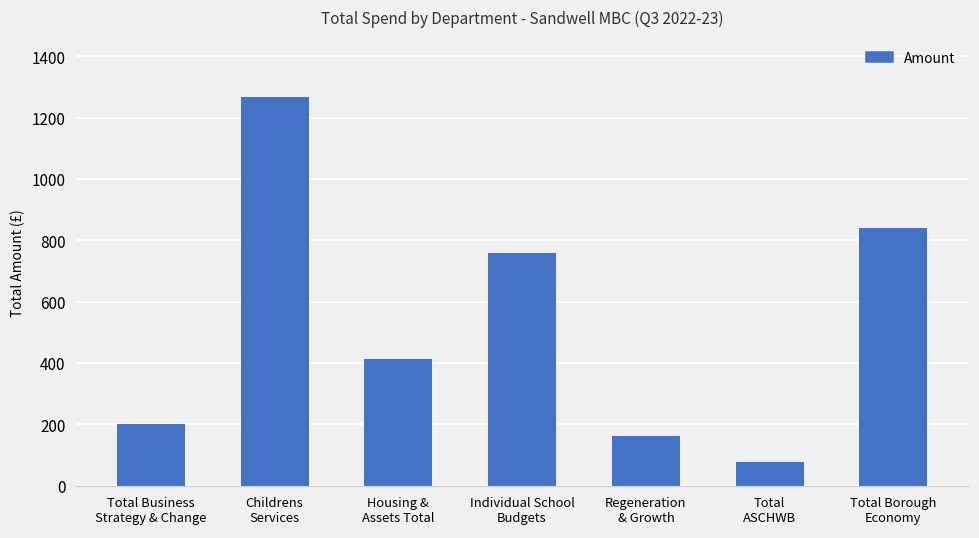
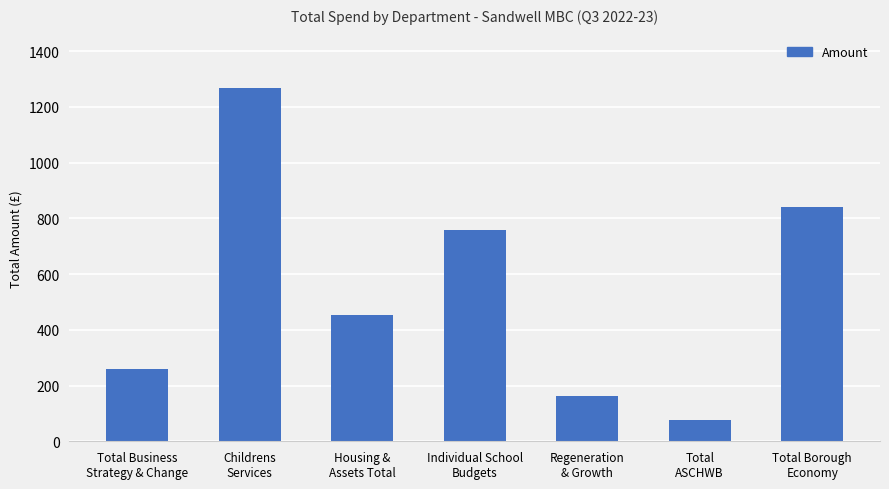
Total Business Strategy & Change: 200 -> 260
Housing & Assets Total: 410 -> 450
